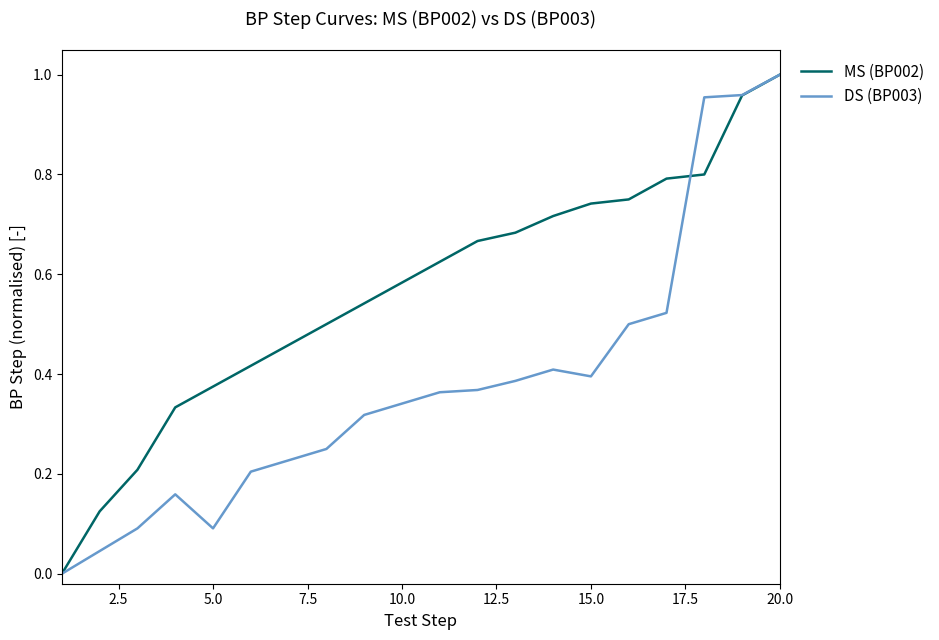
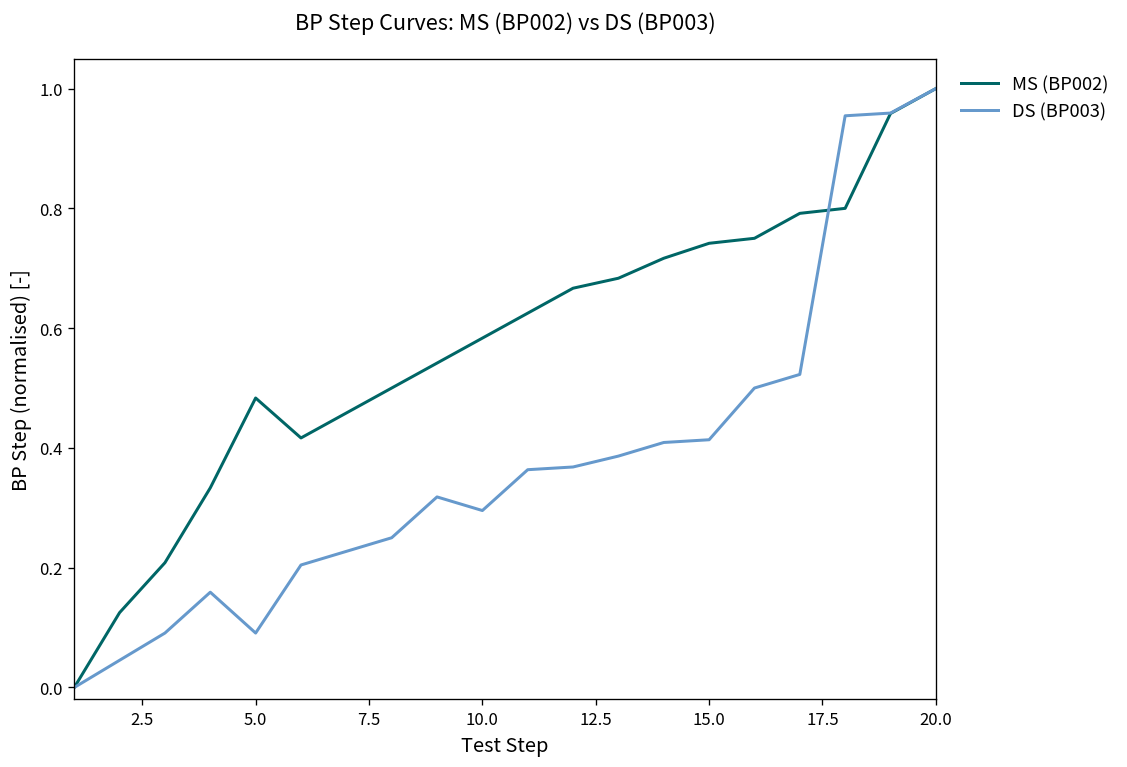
MS (BP002), 5.0: 0.38 -> 0.48
DS (BP003), 10.0: 0.34 -> 0.30
DS (BP003), 15.0: 0.40 -> 0.41
